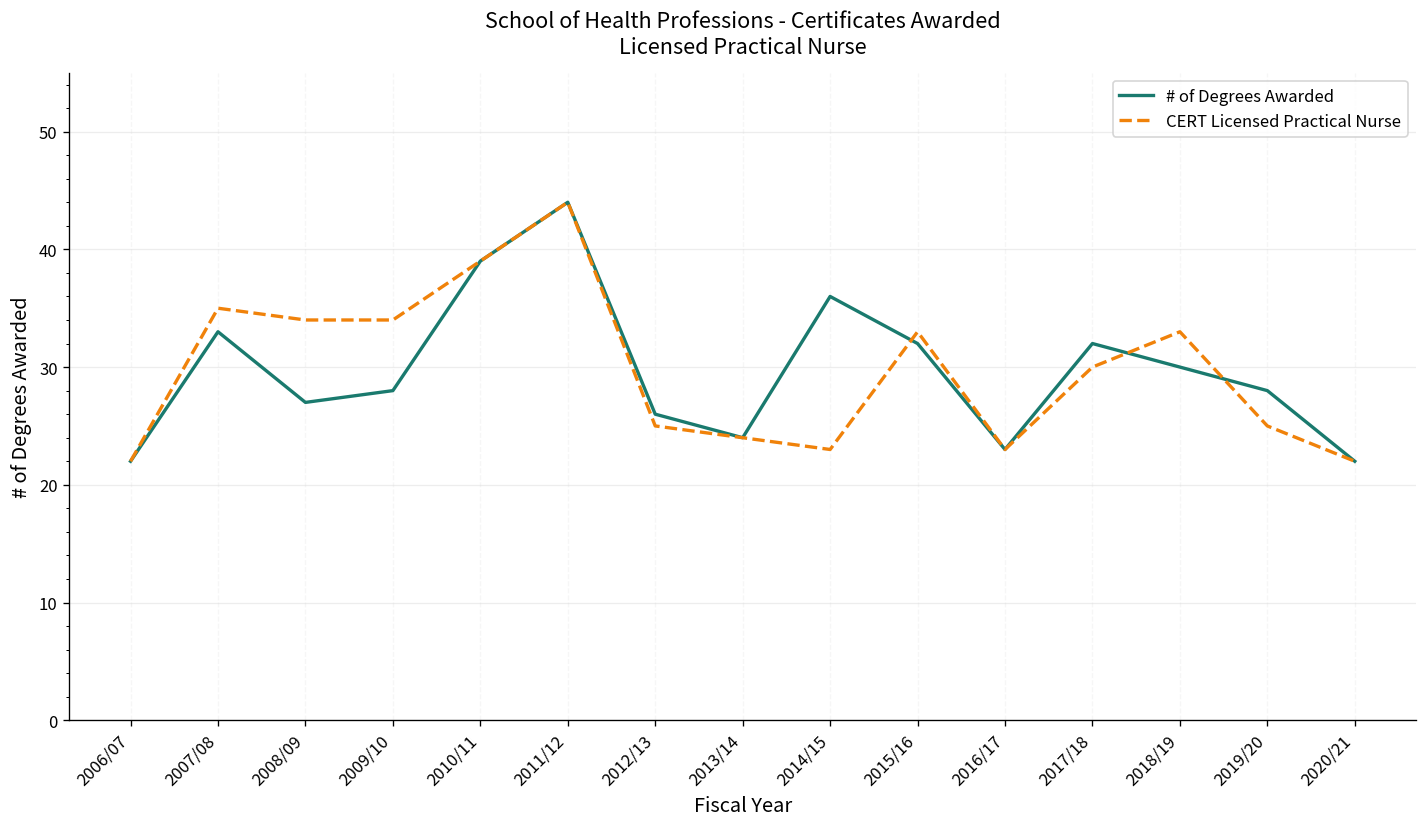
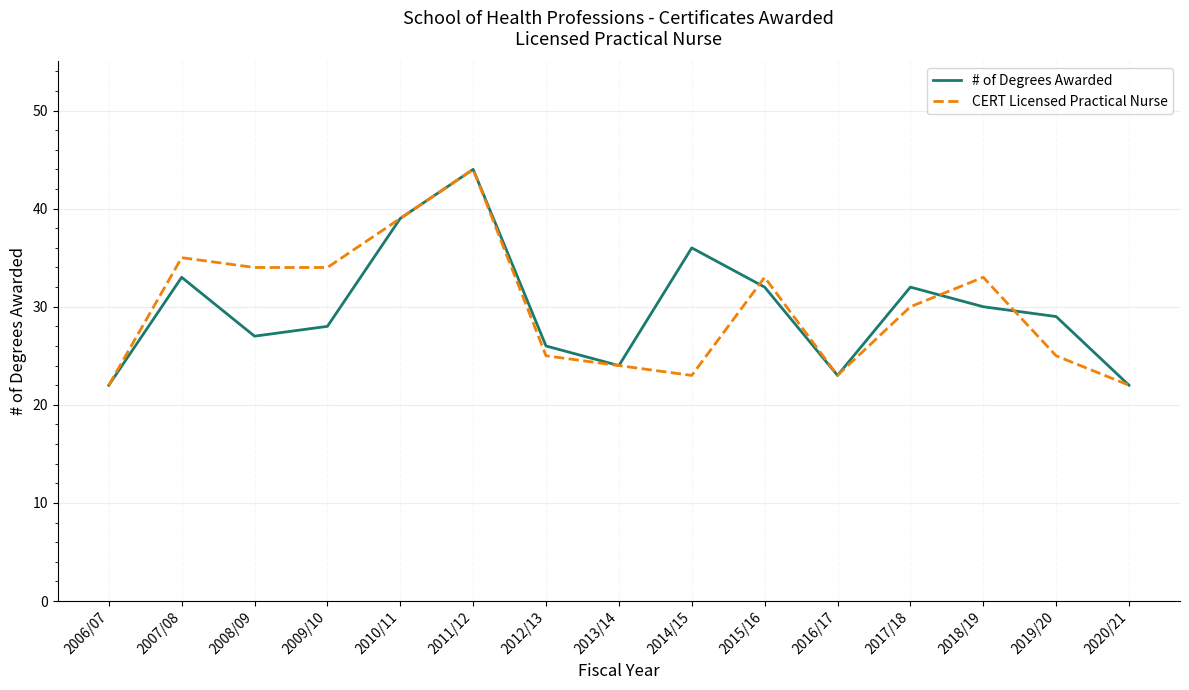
# of Degrees Awarded, 2019/20: 28 -> 29
